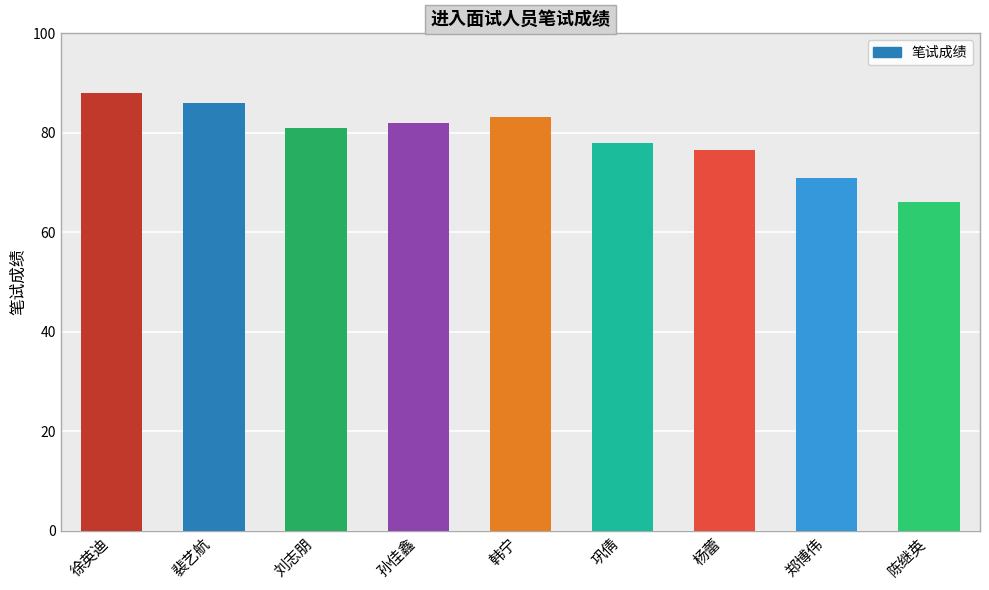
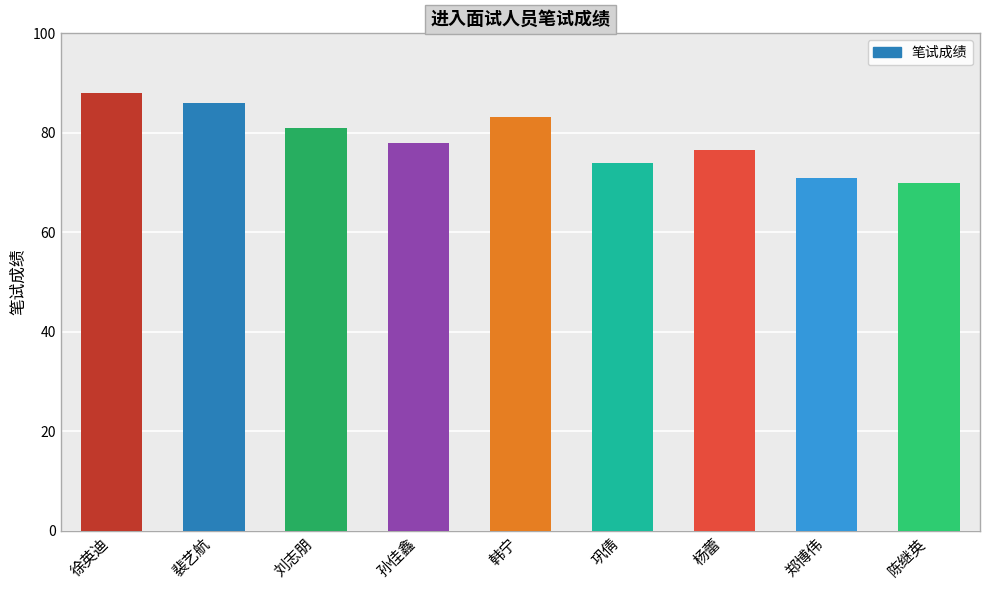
孙佳鑫: 82 -> 78
巩倩: 78 -> 74
陈继英: 66 -> 70
